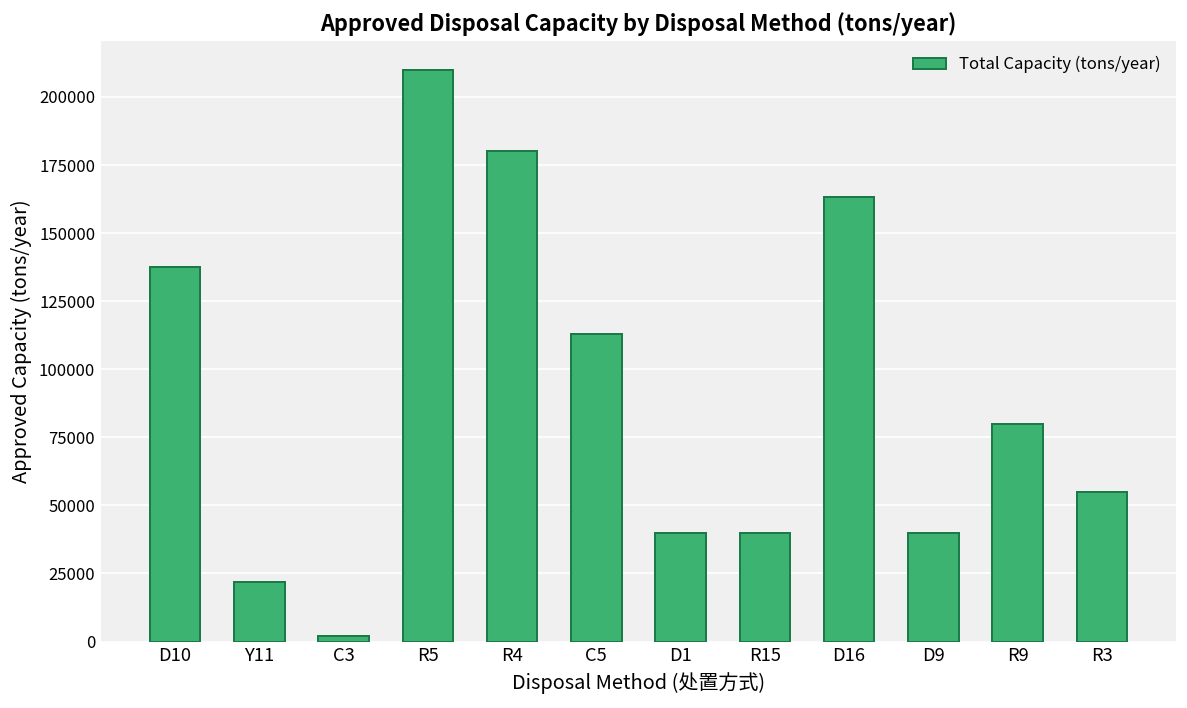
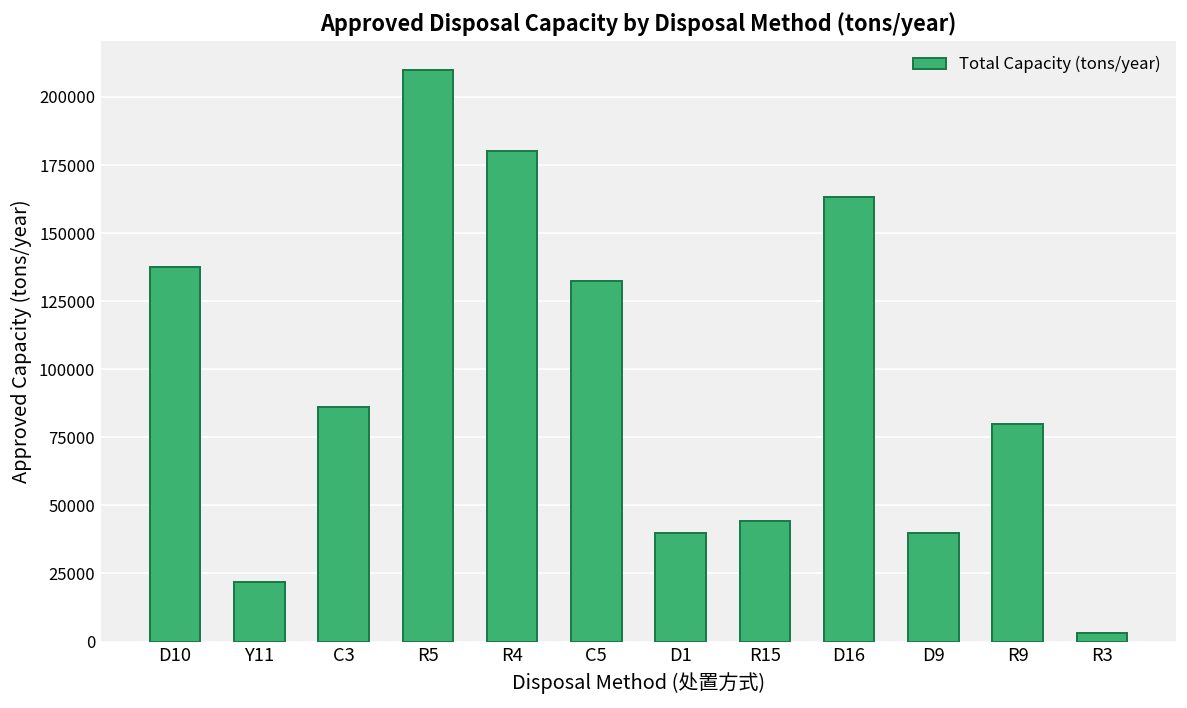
C3: 2000 -> 86000
C5: 113000 -> 132000
R15: 40000 -> 44000
R3: 55000 -> 3000
